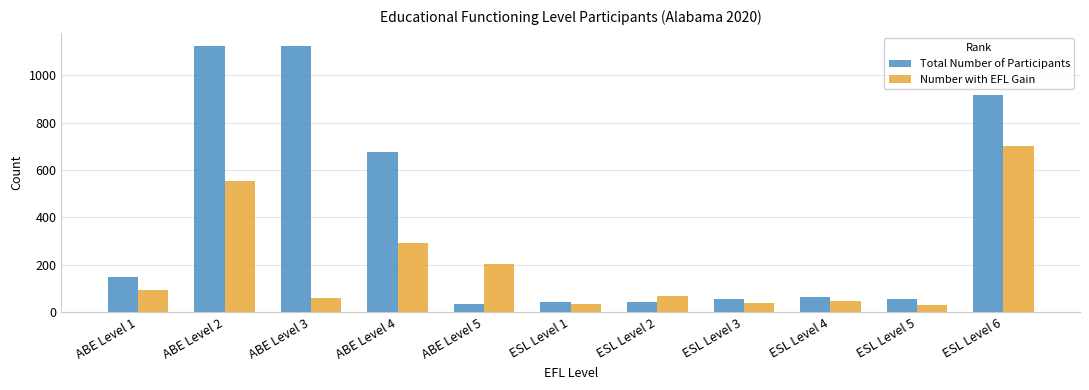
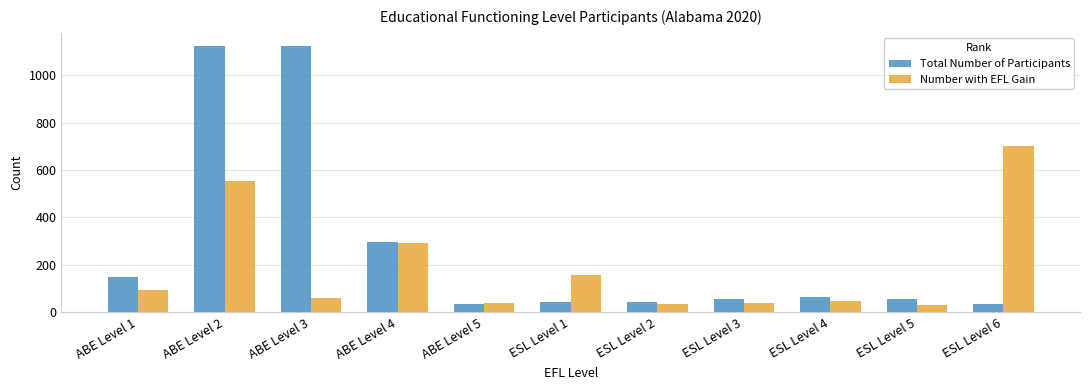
Total Number of Participants, ABE Level 4: 680 -> 300
Number with EFL Gain, ABE Level 5: 200 -> 40
Number with EFL Gain, ESL Level 1: 40 -> 160
Number with EFL Gain, ESL Level 2: 70 -> 30
Total Number of Participants, ESL Level 6: 920 -> 40
